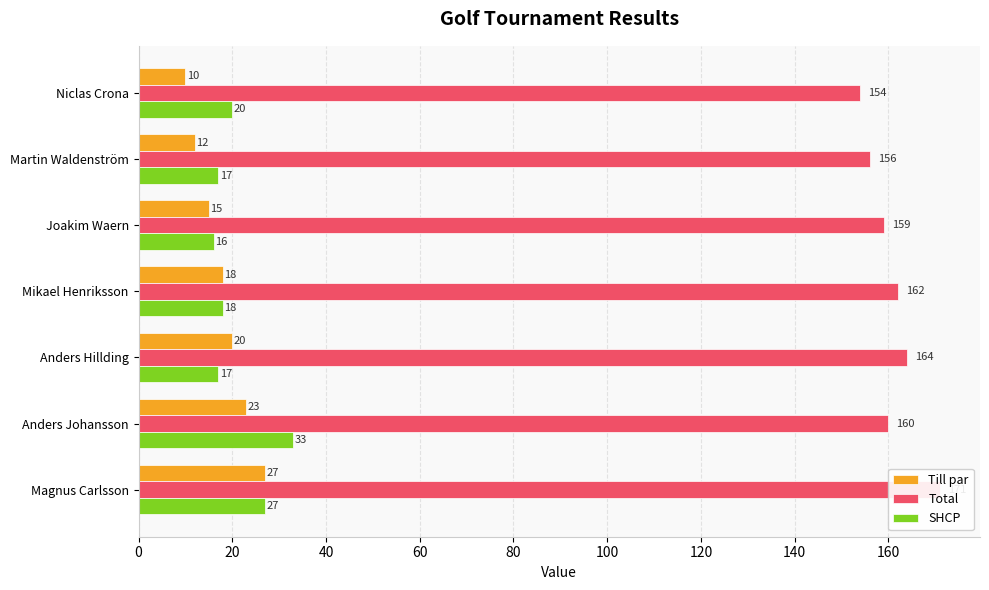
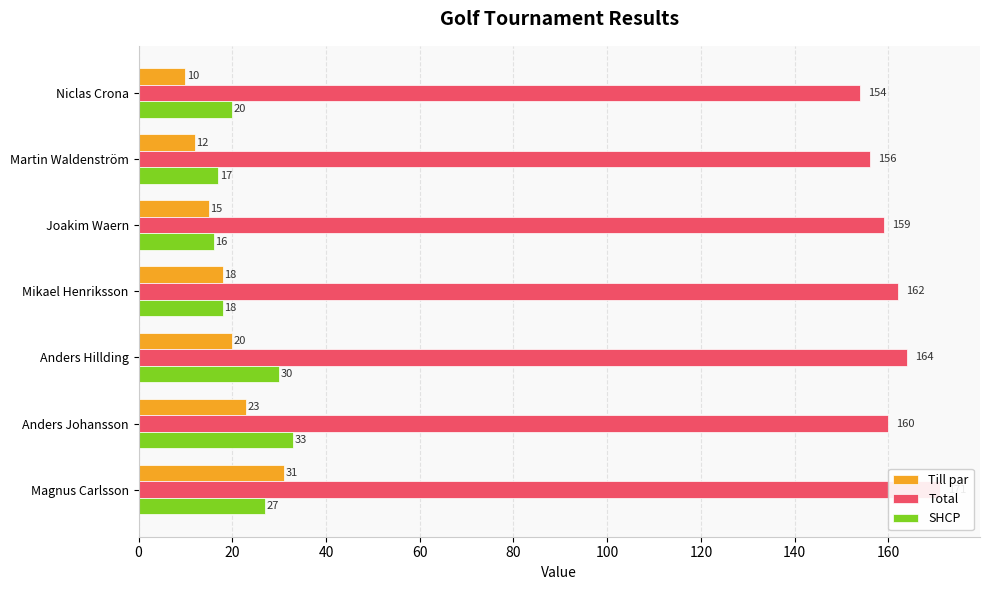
SHCP, Anders Hillding: 17 -> 30
Till par, Magnus Carlsson: 27 -> 31
